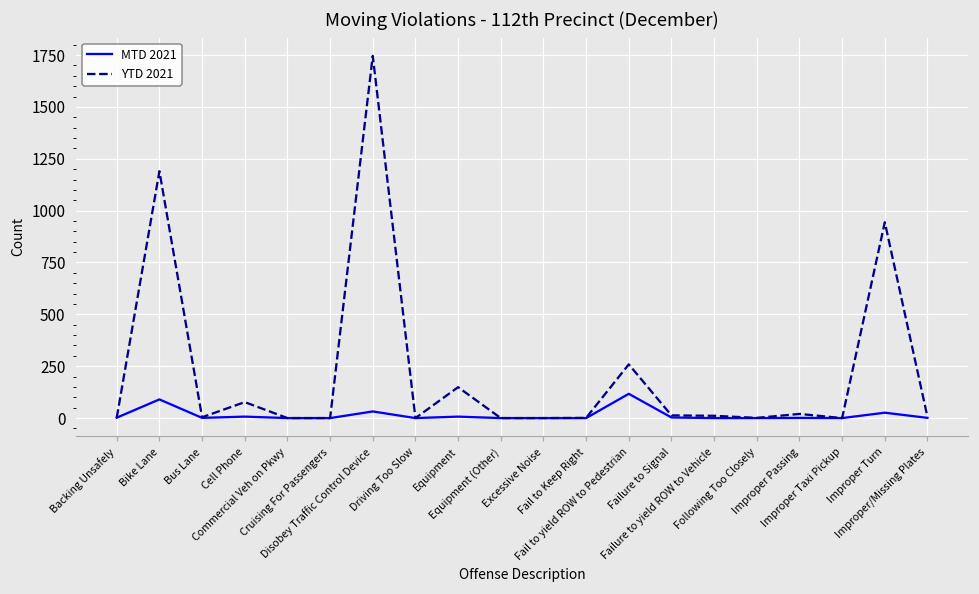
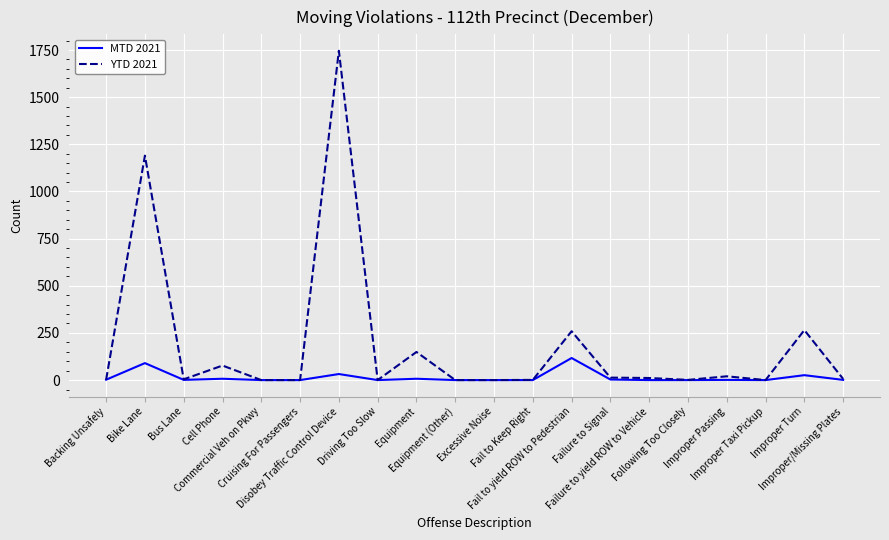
YTD 2021, Improper Turn: 940 -> 270
